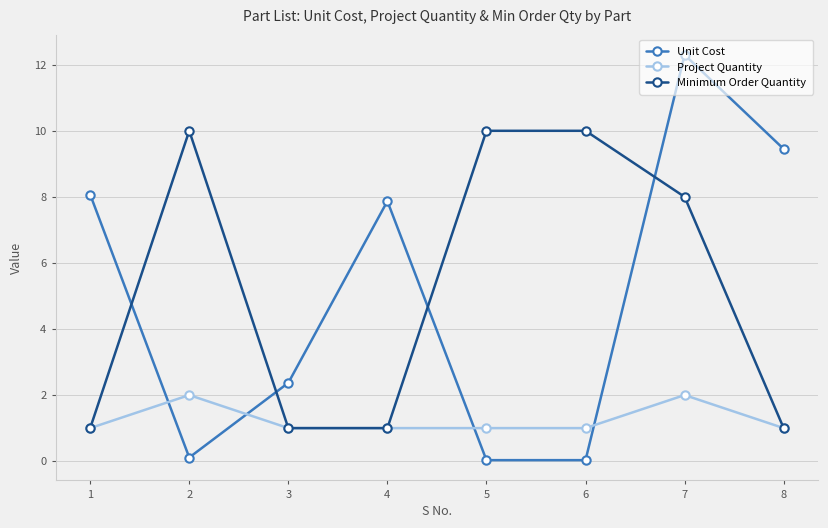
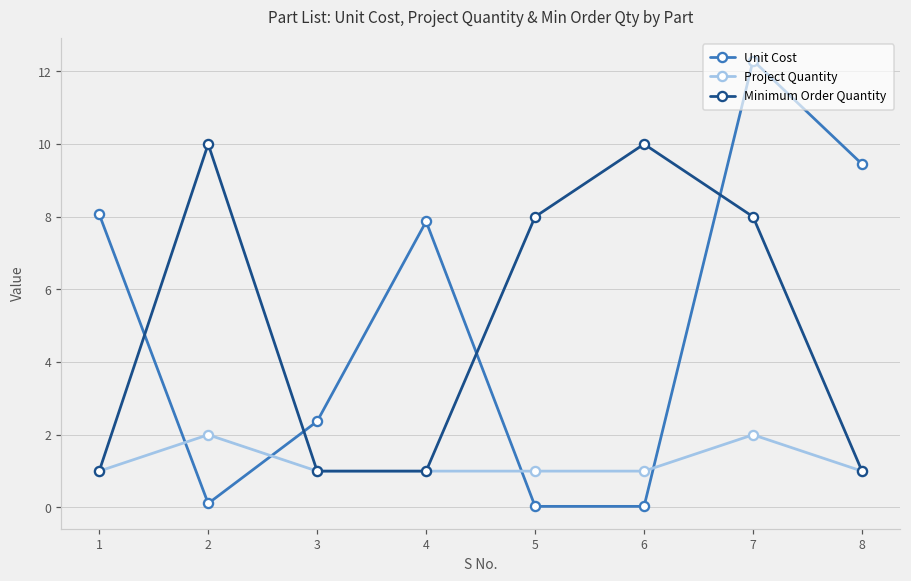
Minimum Order Quantity, 5: 10 -> 8
